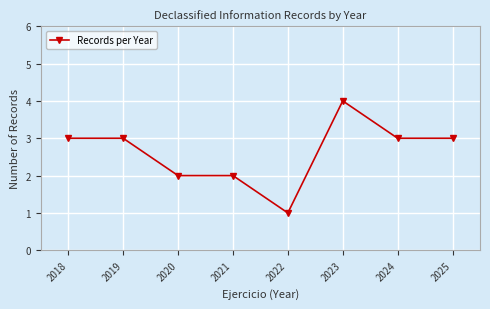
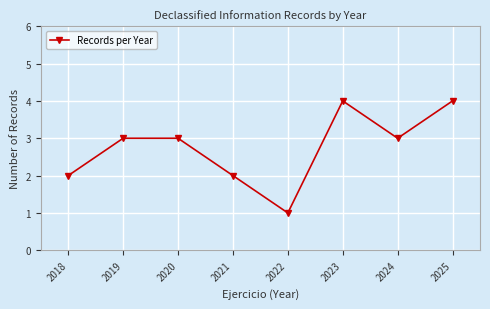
2018: 3 -> 2
2020: 2 -> 3
2025: 3 -> 4
